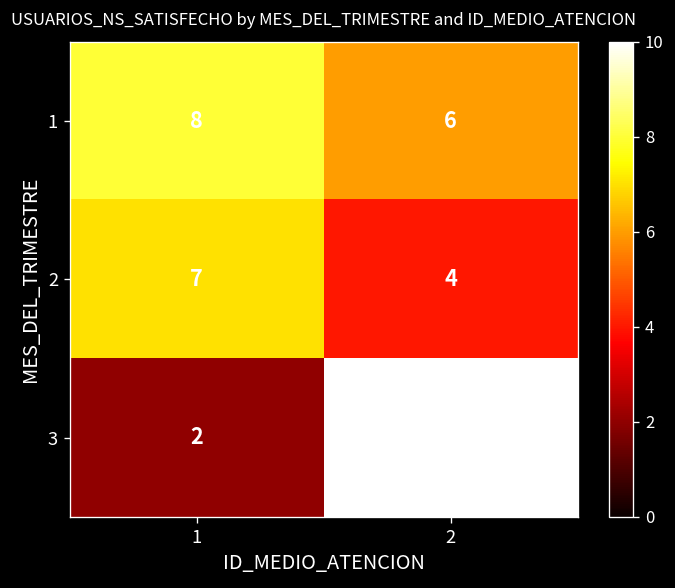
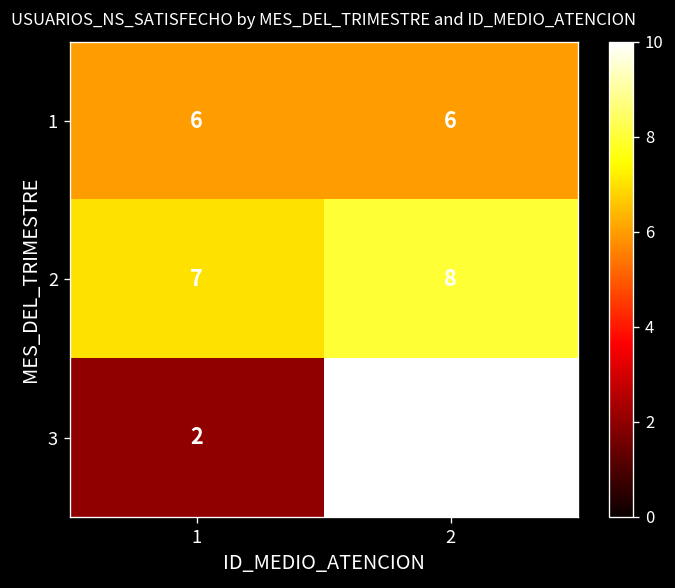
1, 1: 8 -> 6
2, 2: 4 -> 8
